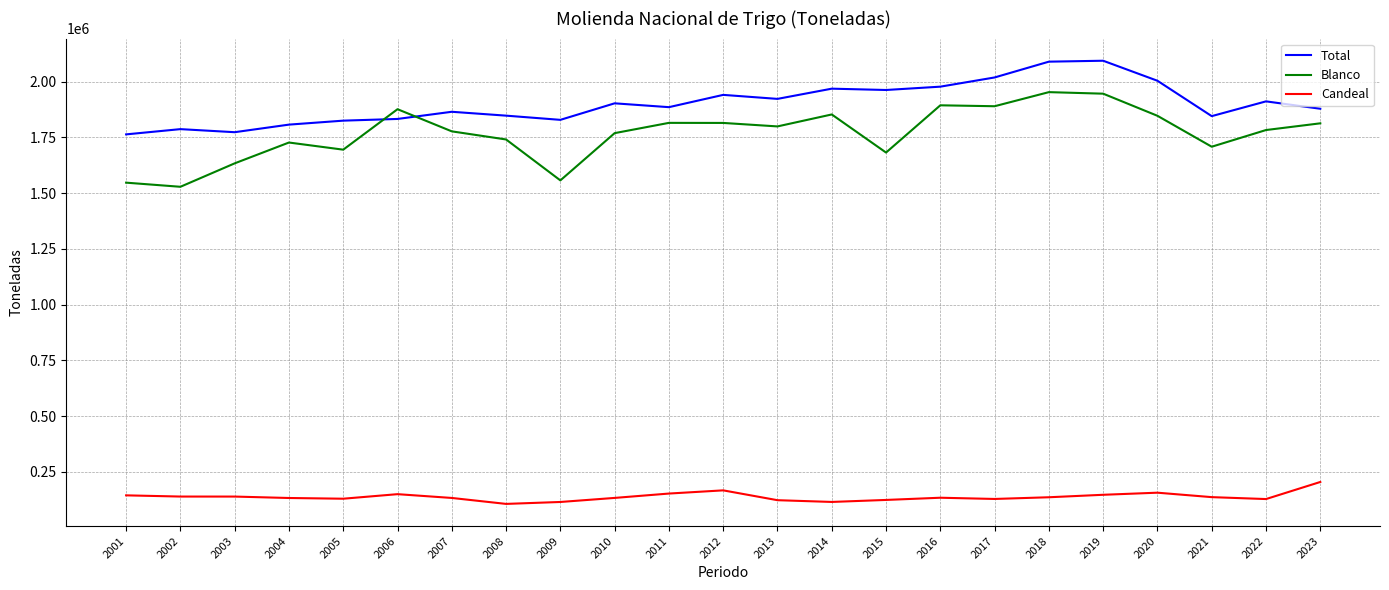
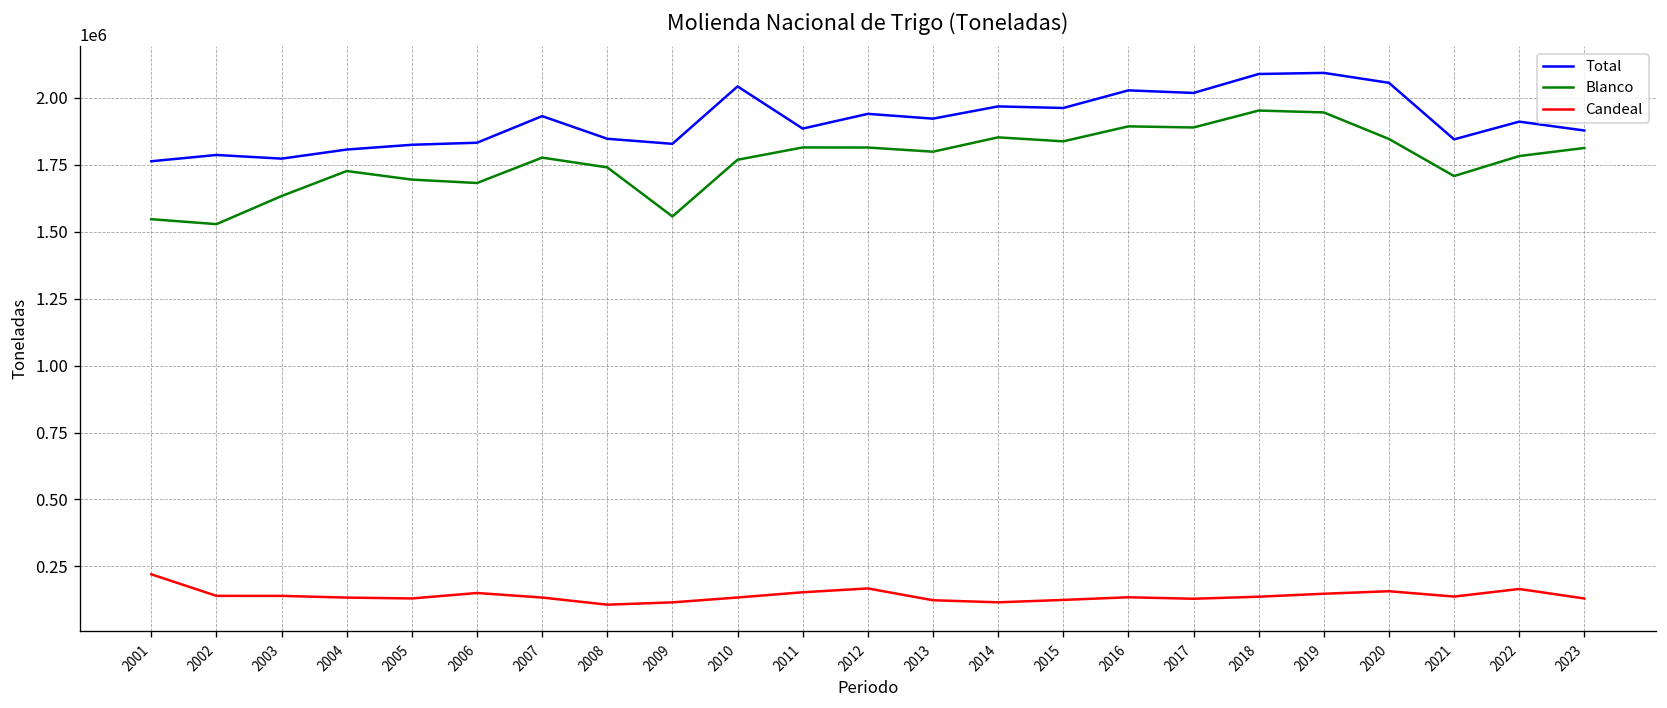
Candeal, 2001: 150000 -> 220000
Blanco, 2006: 1880000 -> 1680000
Total, 2007: 1860000 -> 1930000
Total, 2010: 1900000 -> 2040000
Blanco, 2015: 1680000 -> 1840000
Total, 2016: 1980000 -> 2030000
Total, 2020: 2000000 -> 2060000
Candeal, 2022: 130000 -> 170000
Candeal, 2023: 210000 -> 130000
